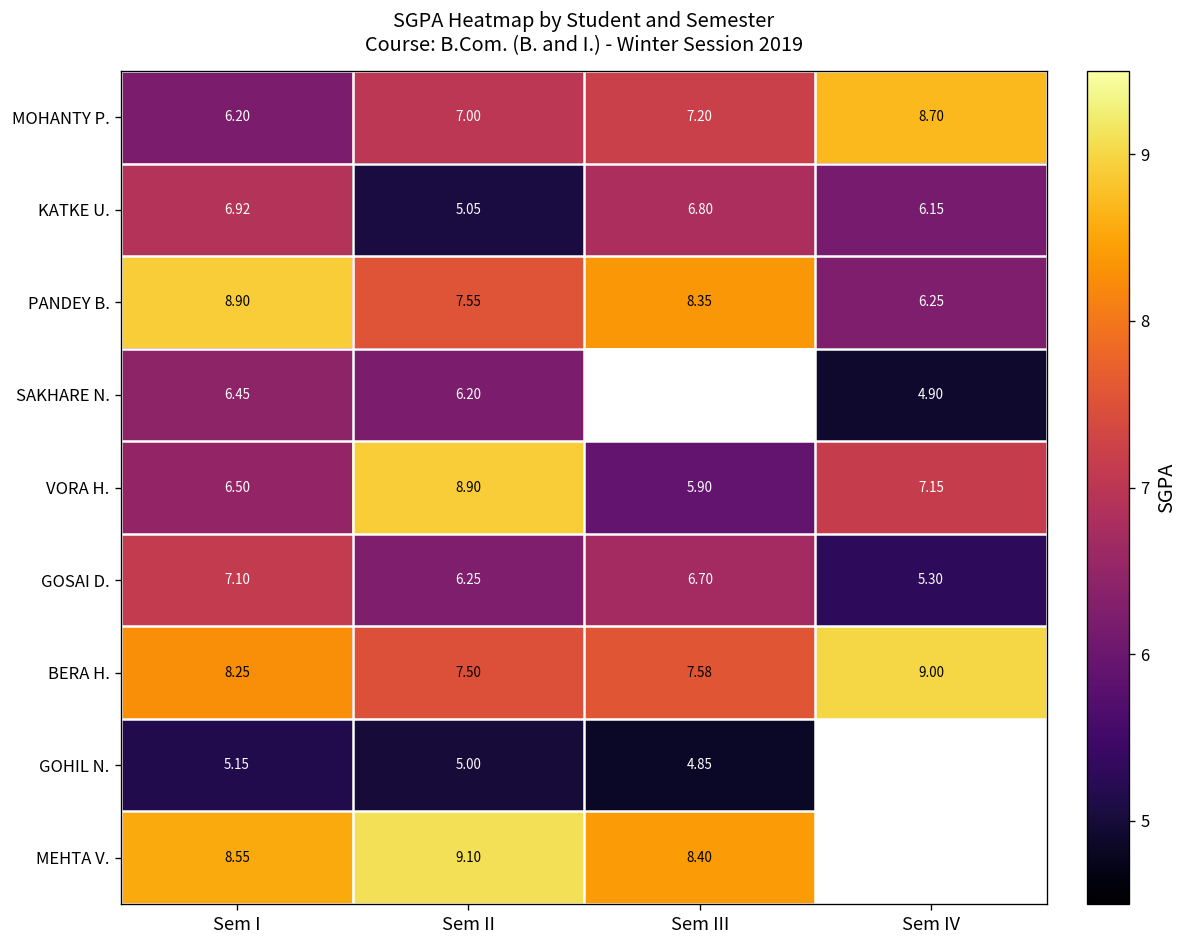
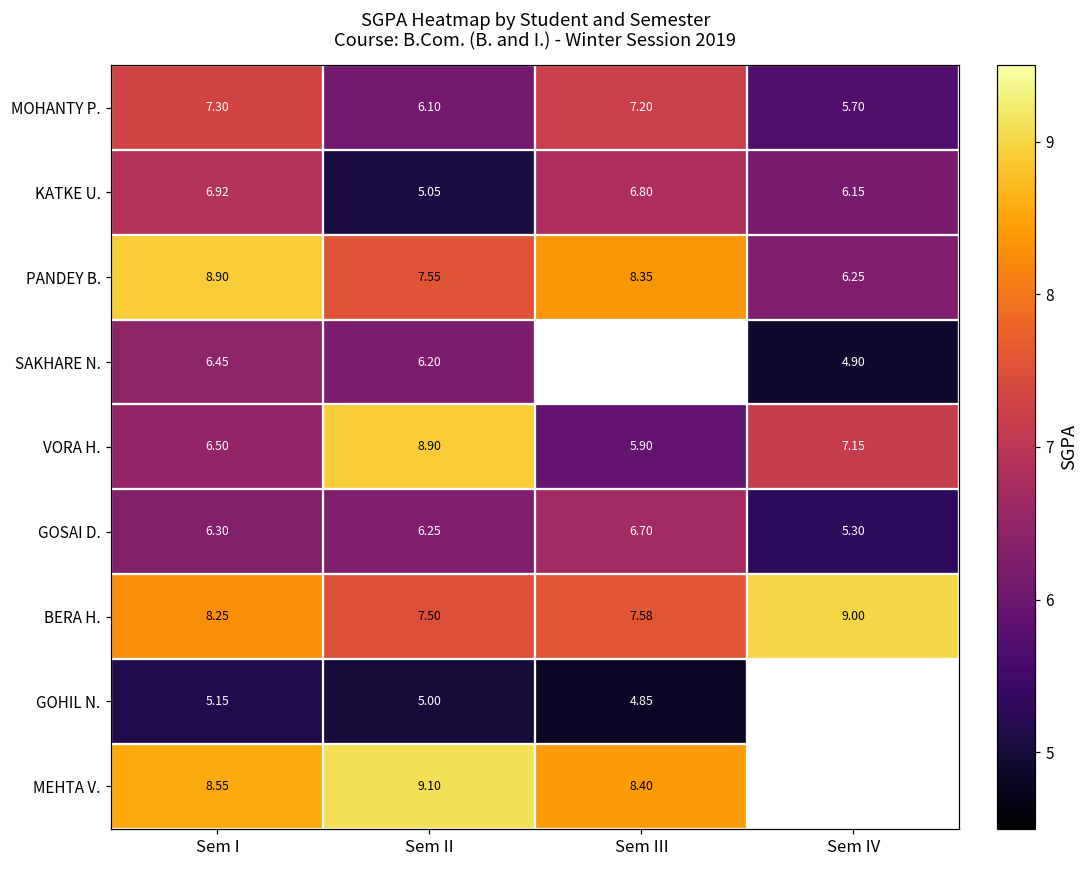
MOHANTY P., Sem I: 6.20 -> 7.30
MOHANTY P., Sem II: 7.00 -> 6.10
MOHANTY P., Sem IV: 8.70 -> 5.70
GOSAI D., Sem I: 7.10 -> 6.30
